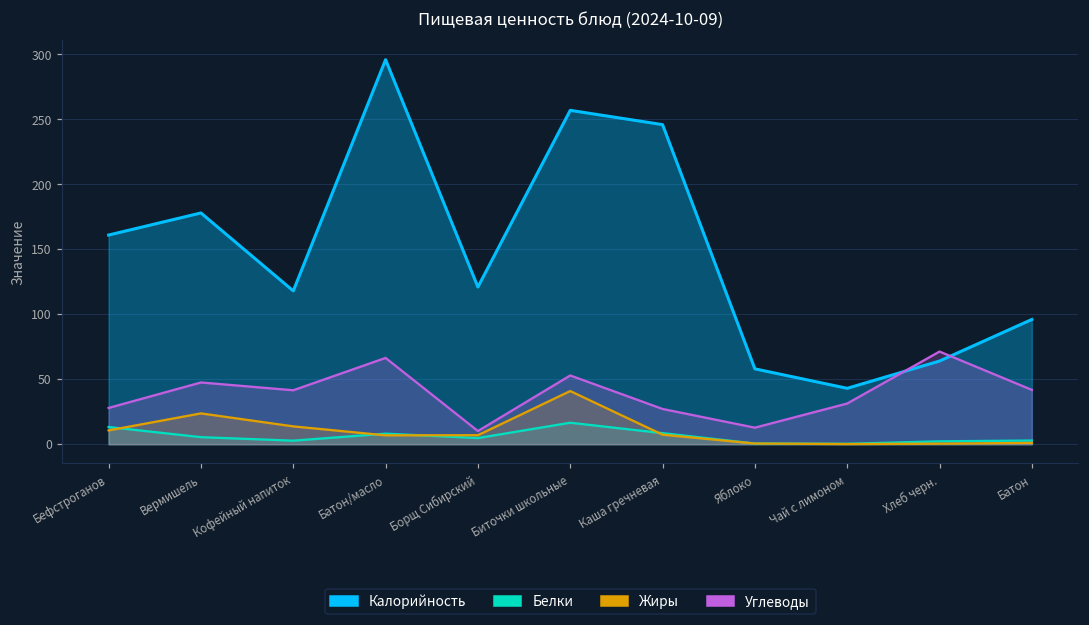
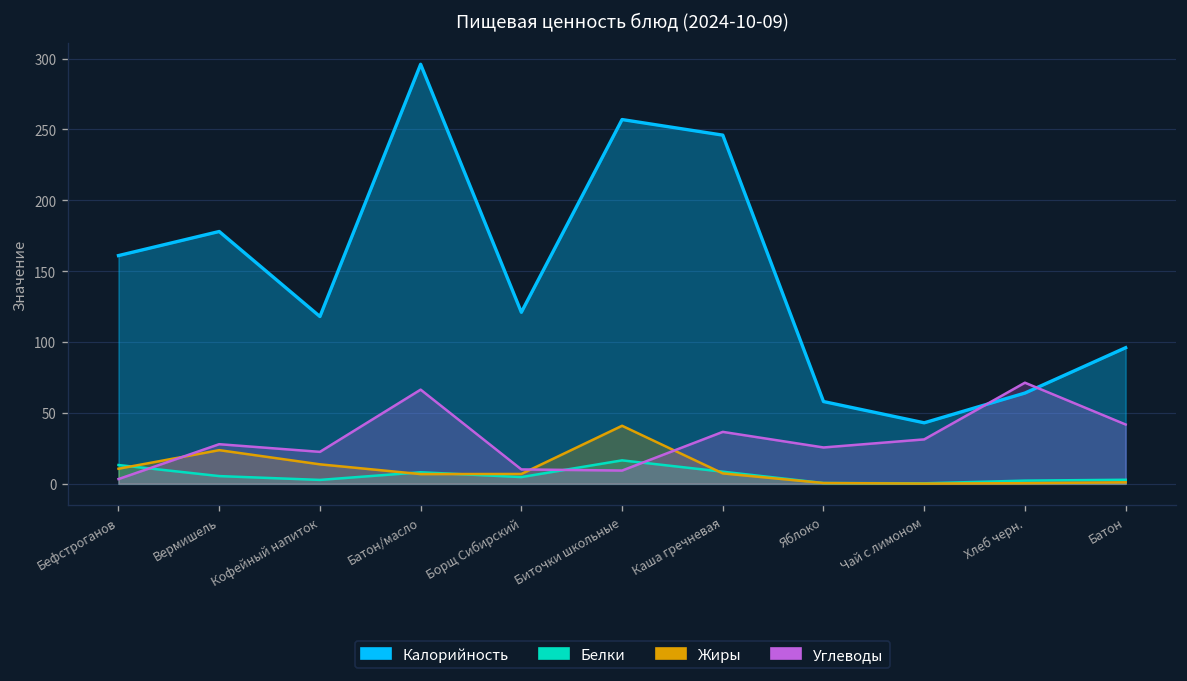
Углеводы, Бефстроганов: 28 -> 3
Углеводы, Вермишель: 48 -> 28
Углеводы, Кофейный напиток: 42 -> 23
Углеводы, Биточки школьные: 53 -> 9
Углеводы, Каша гречневая: 27 -> 37
Углеводы, Яблоко: 13 -> 26
